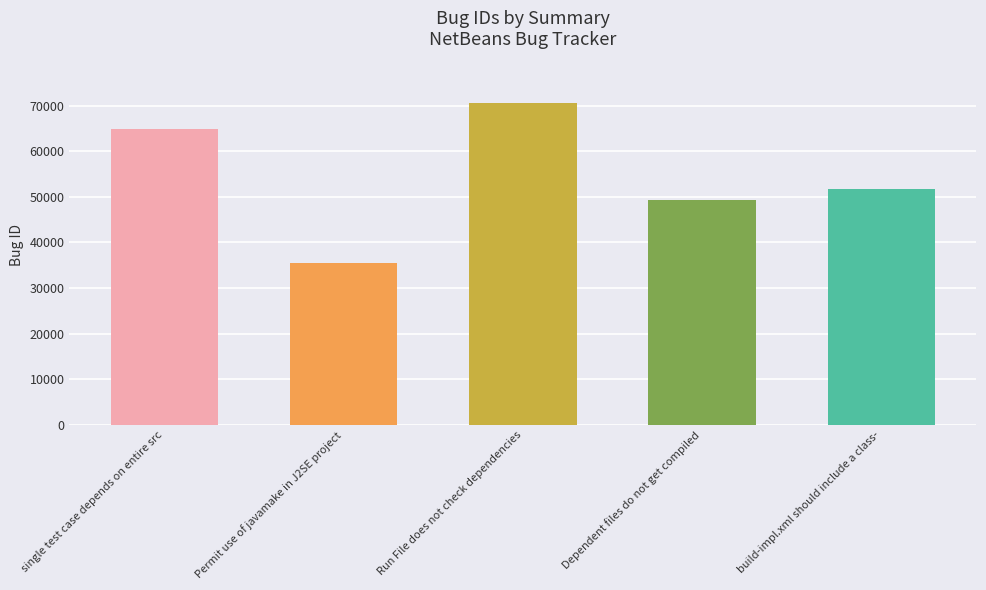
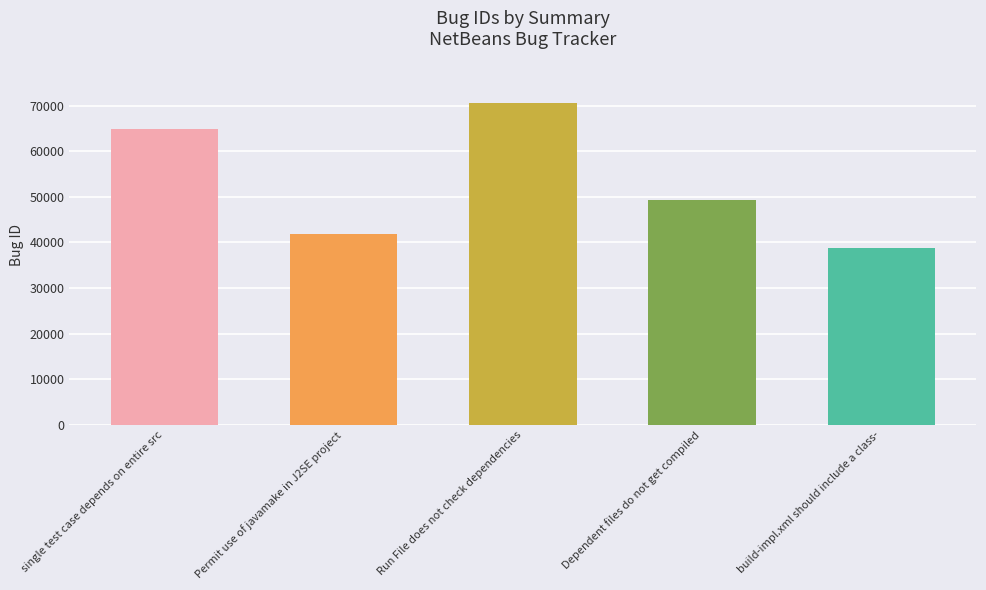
Permit use of javamake in J2SE project: 35000 -> 42000
build-impl.xml should include a class-: 52000 -> 39000
